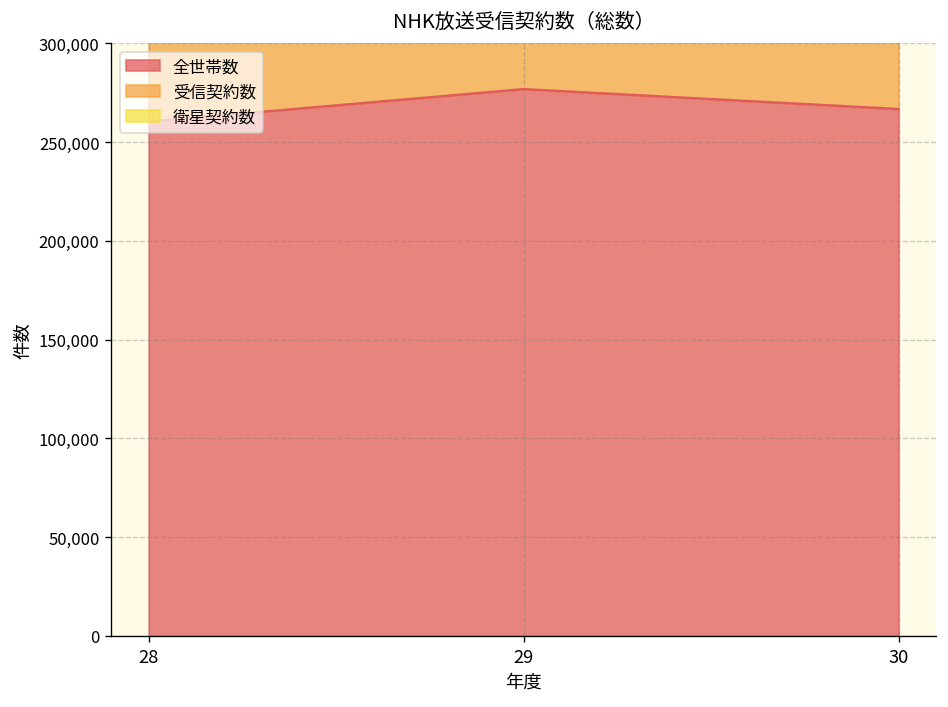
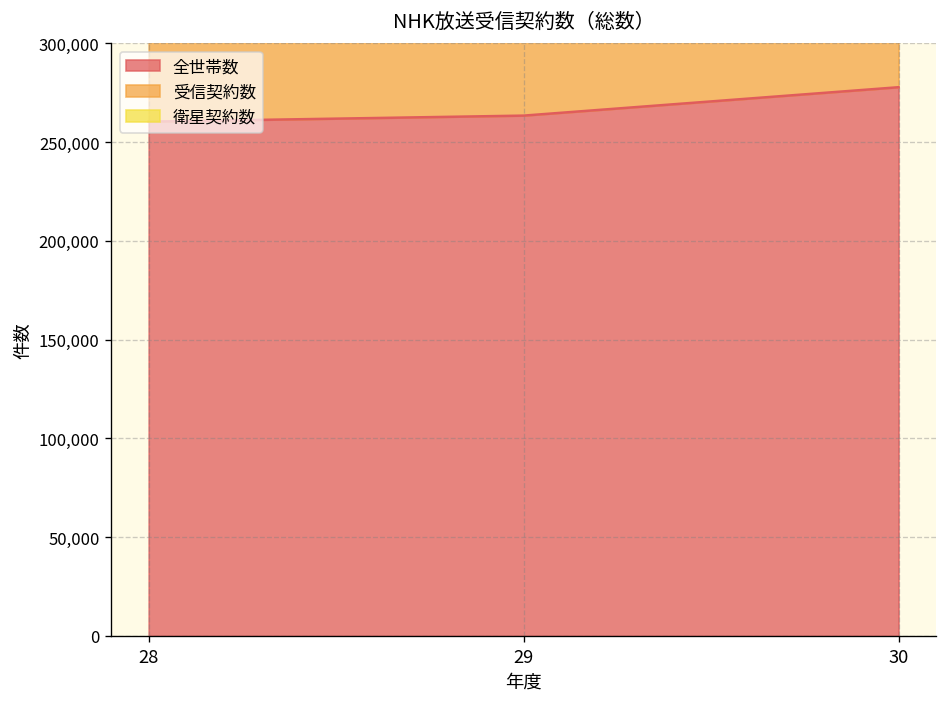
全世帯数, 29: 277,000 -> 263,000
全世帯数, 30: 267,000 -> 278,000
